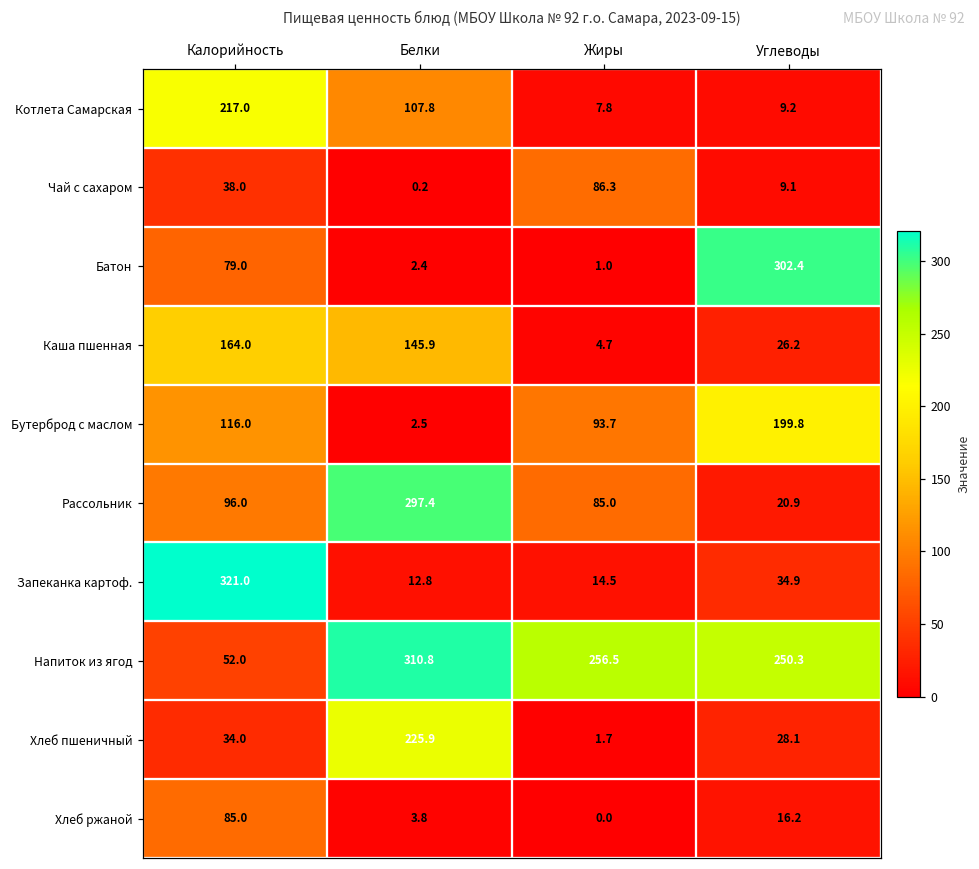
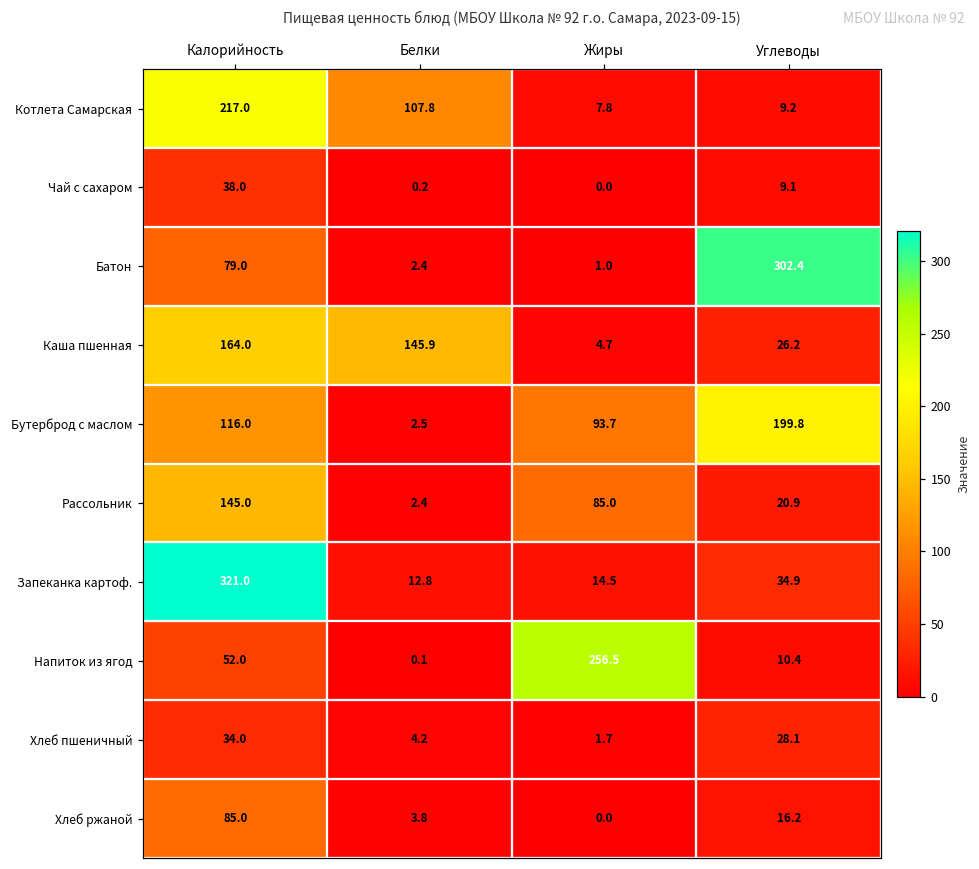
Чай с сахаром, Жиры: 86.3 -> 0.0
Рассольник, Калорийность: 96.0 -> 145.0
Рассольник, Белки: 297.4 -> 2.4
Напиток из ягод, Белки: 310.8 -> 0.1
Напиток из ягод, Углеводы: 250.3 -> 10.4
Хлеб пшеничный, Белки: 225.9 -> 4.2
